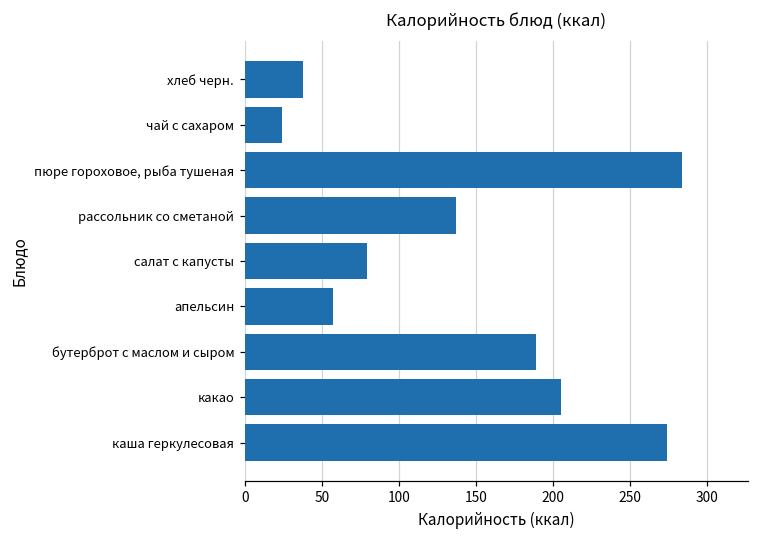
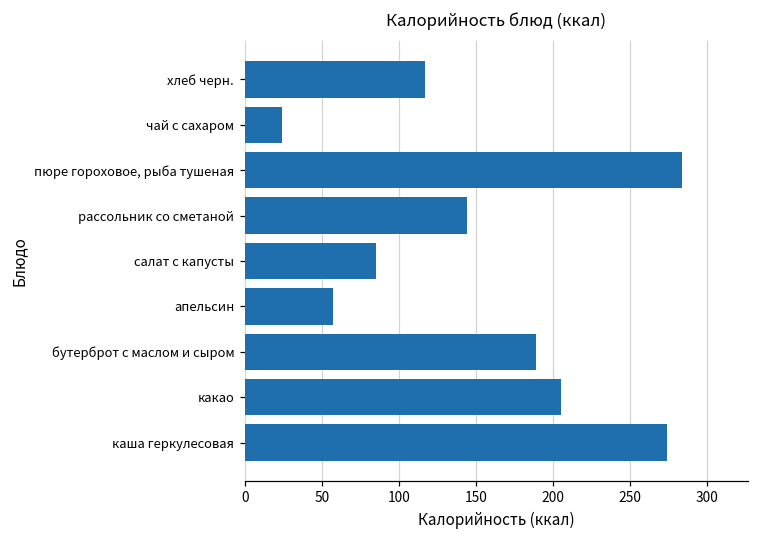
хлеб черн.: 38 -> 117
рассольник со сметаной: 137 -> 144
салат с капусты: 79 -> 85
